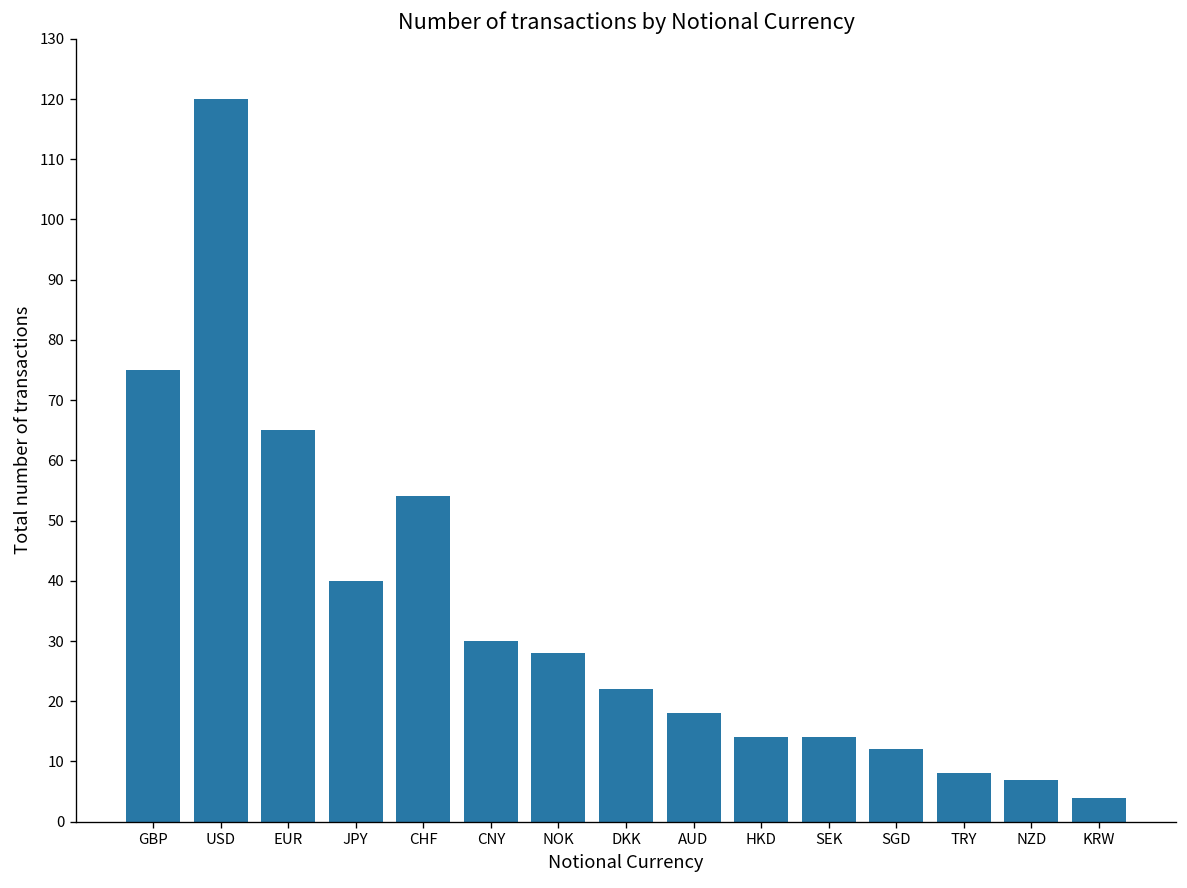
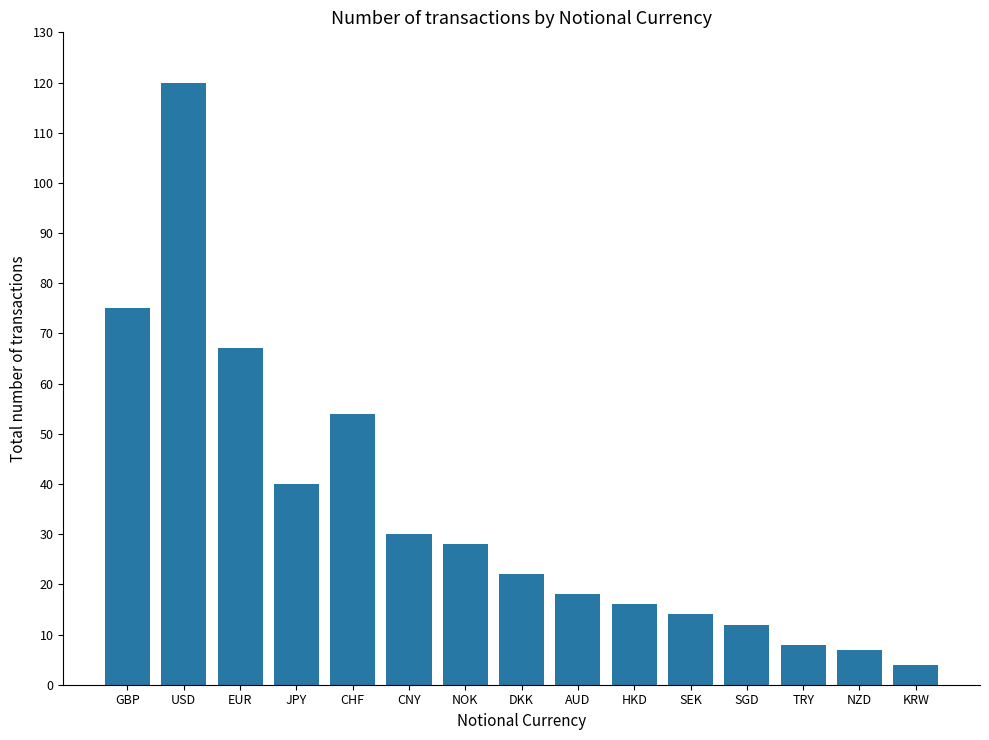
EUR: 65 -> 67
HKD: 14 -> 16
